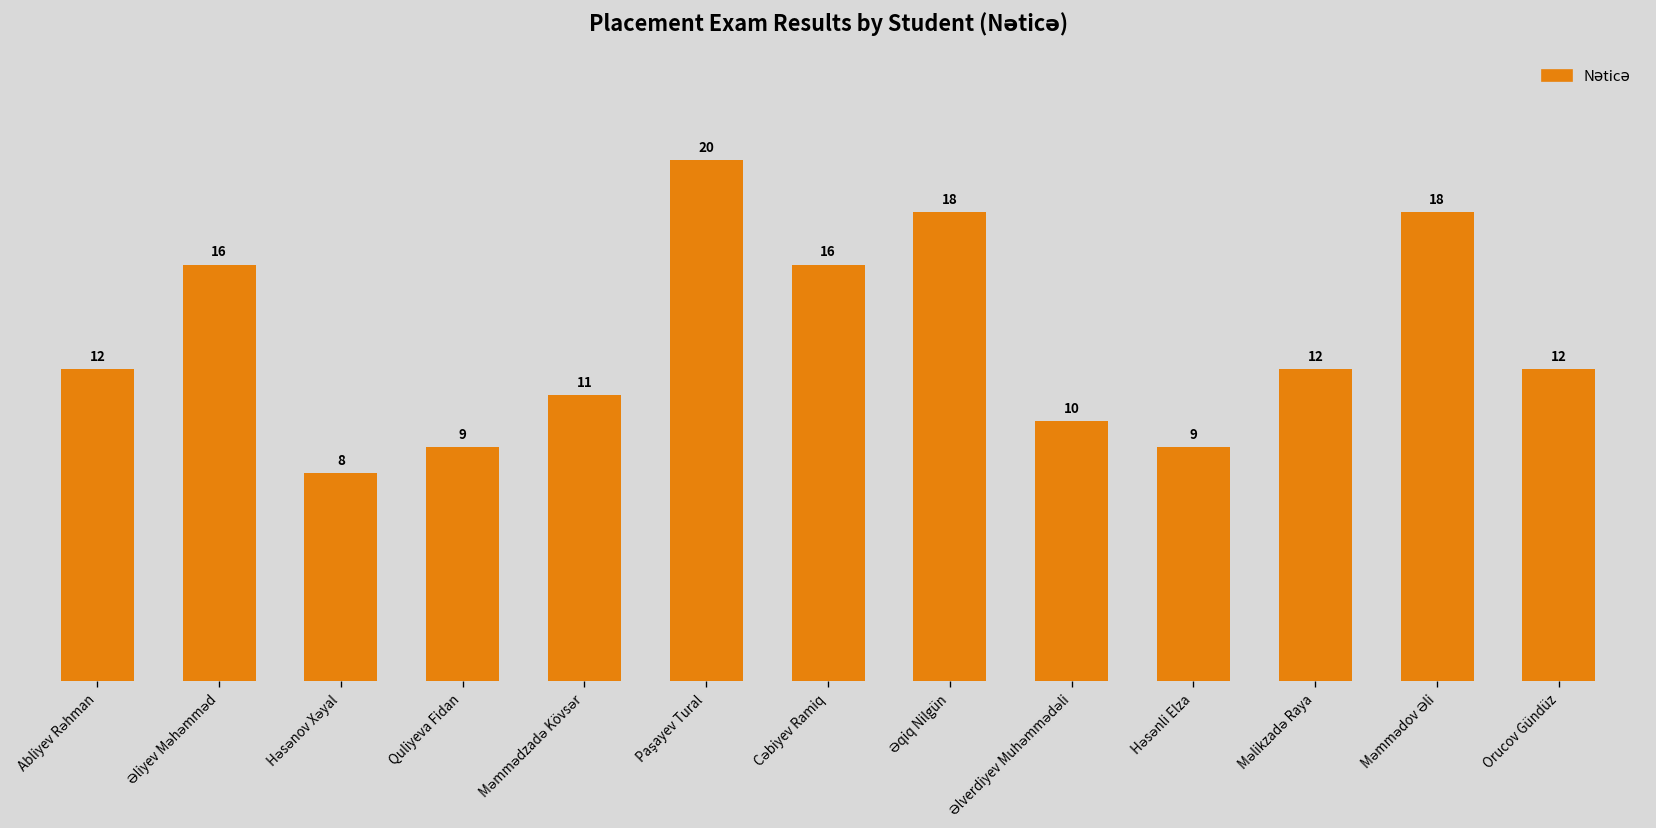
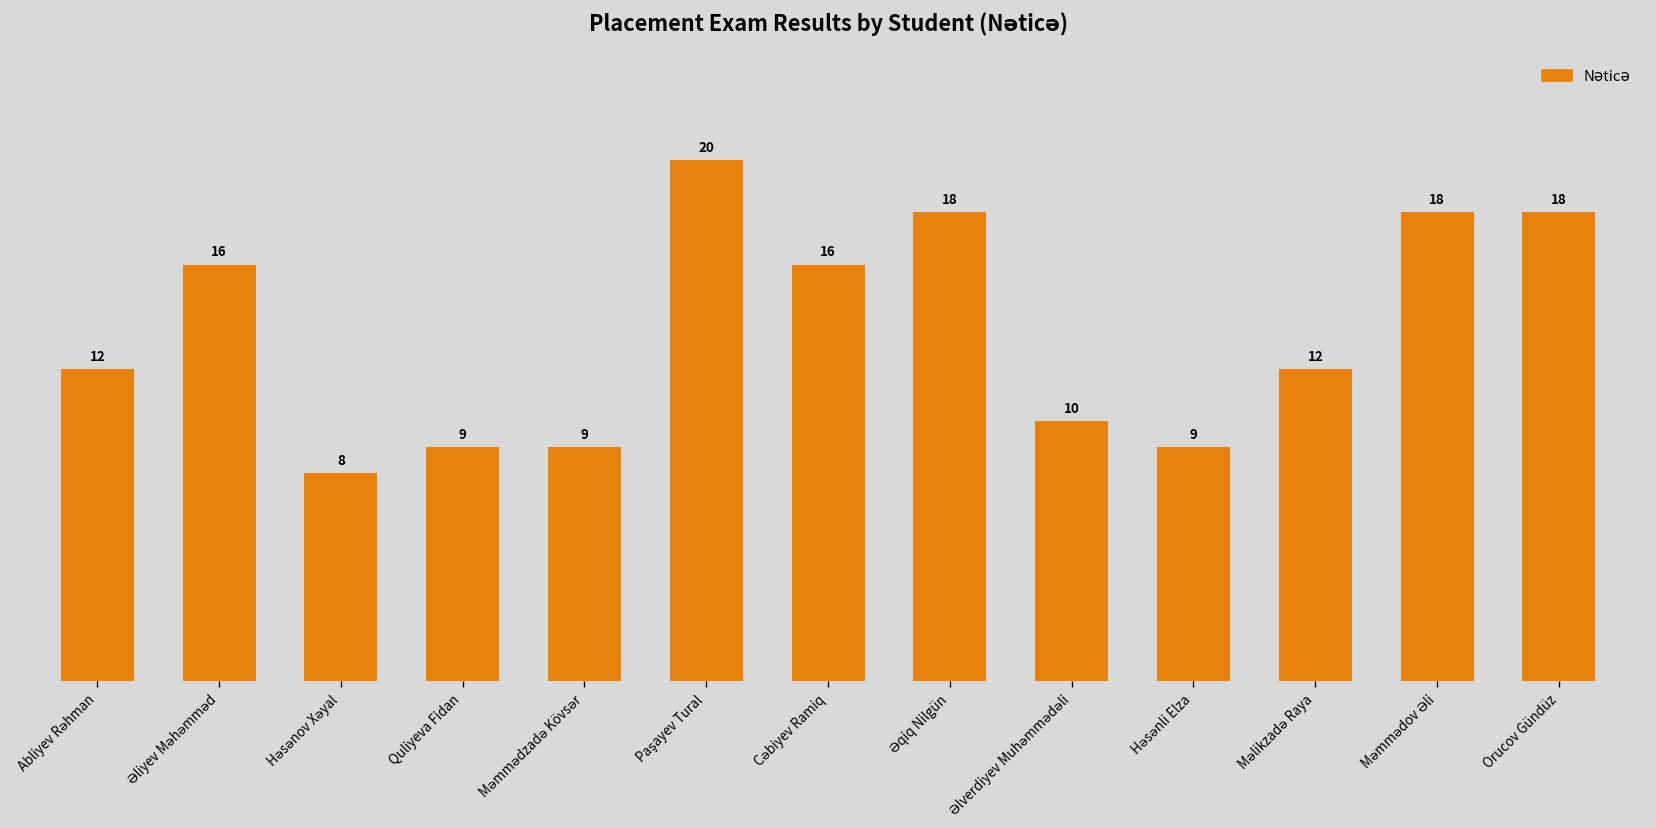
Məmmədzadə Kövsər: 11 -> 9
Orucov Gündüz: 12 -> 18
